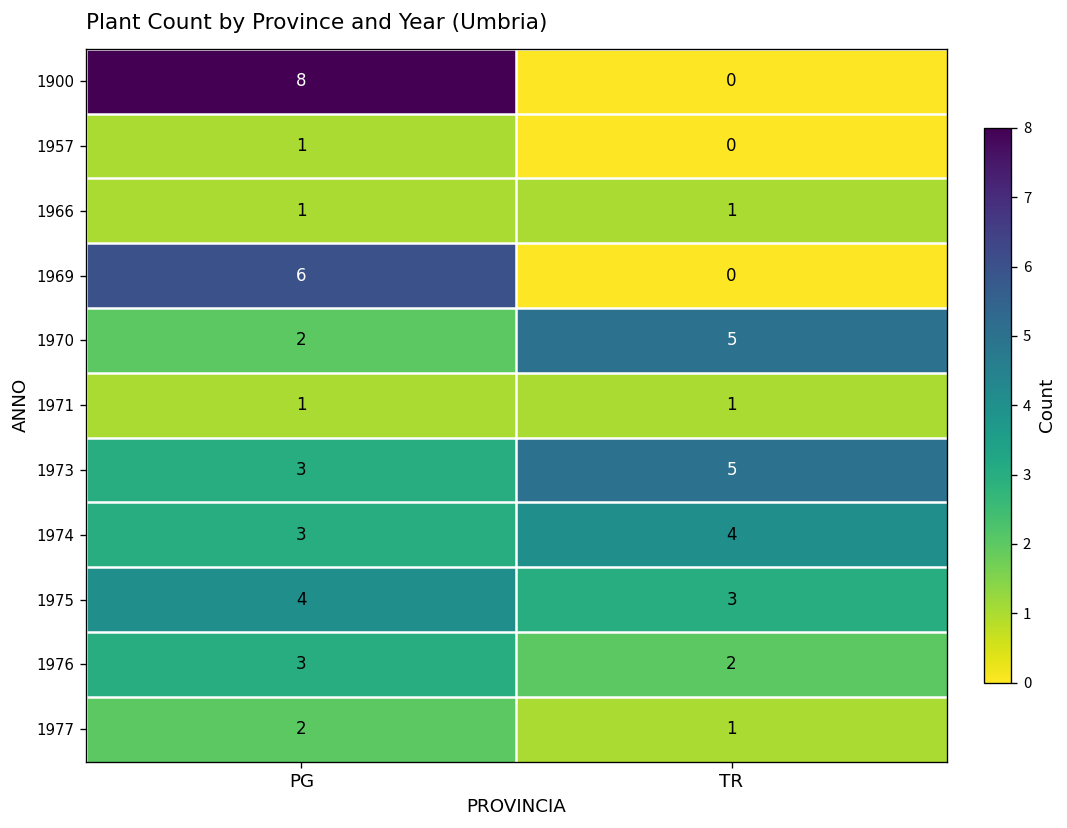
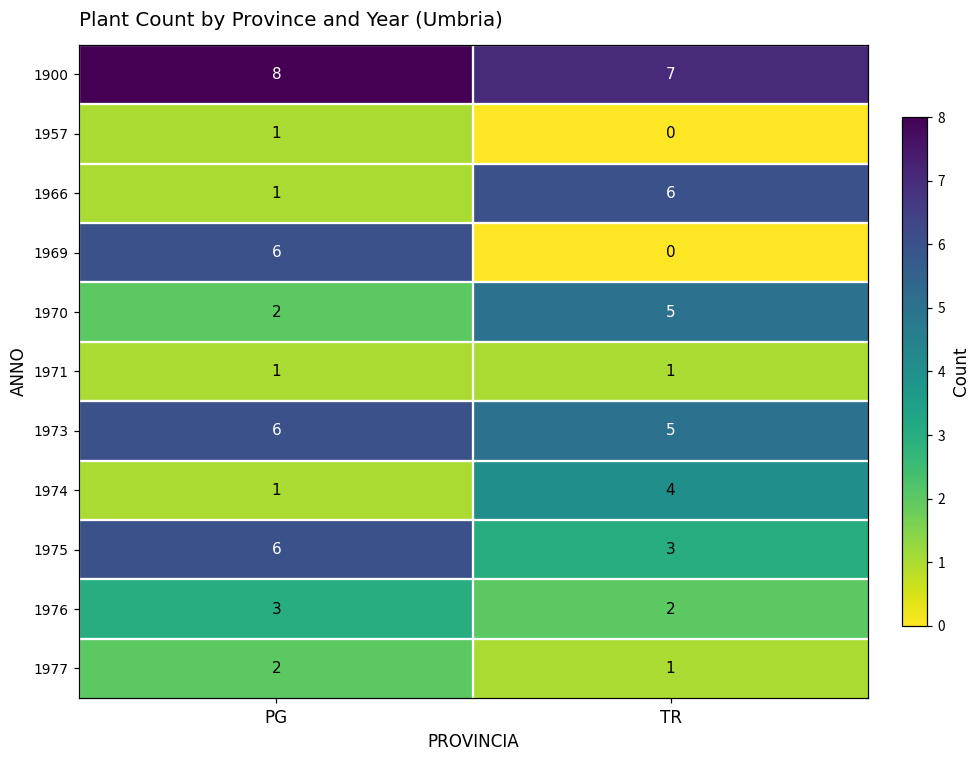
1900, TR: 0 -> 7
1966, TR: 1 -> 6
1973, PG: 3 -> 6
1974, PG: 3 -> 1
1975, PG: 4 -> 6
